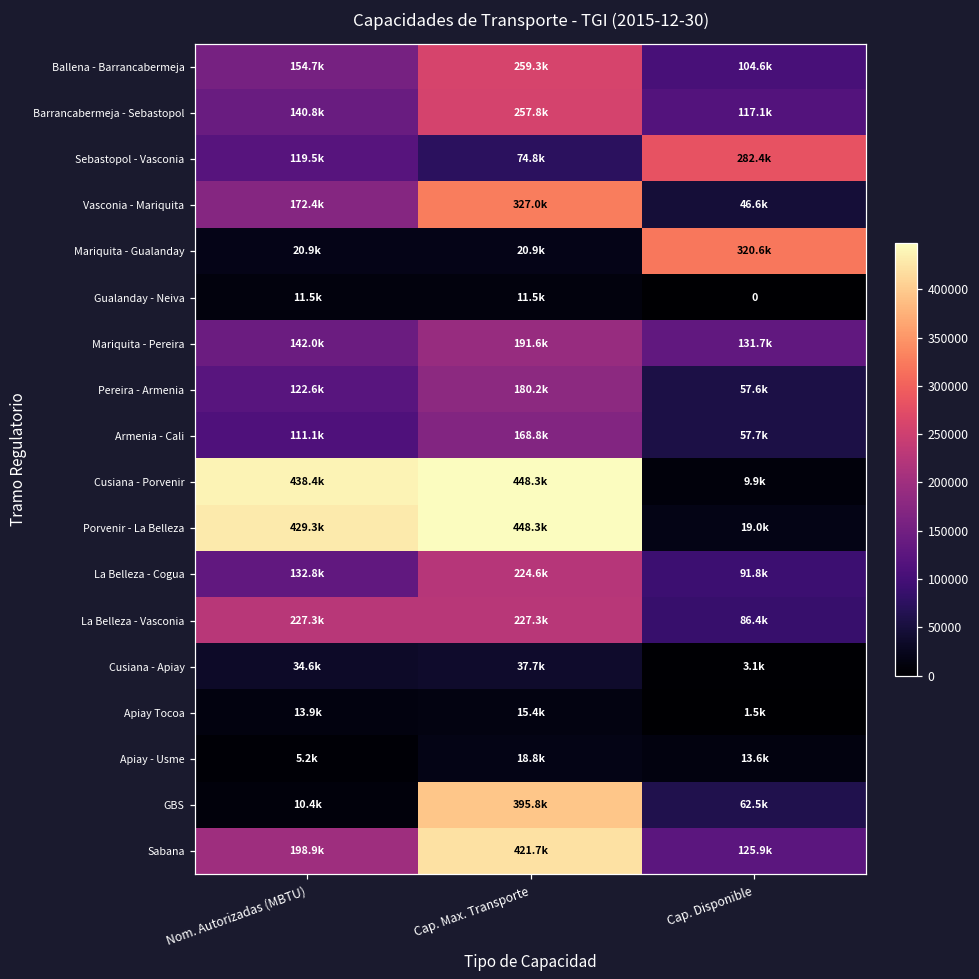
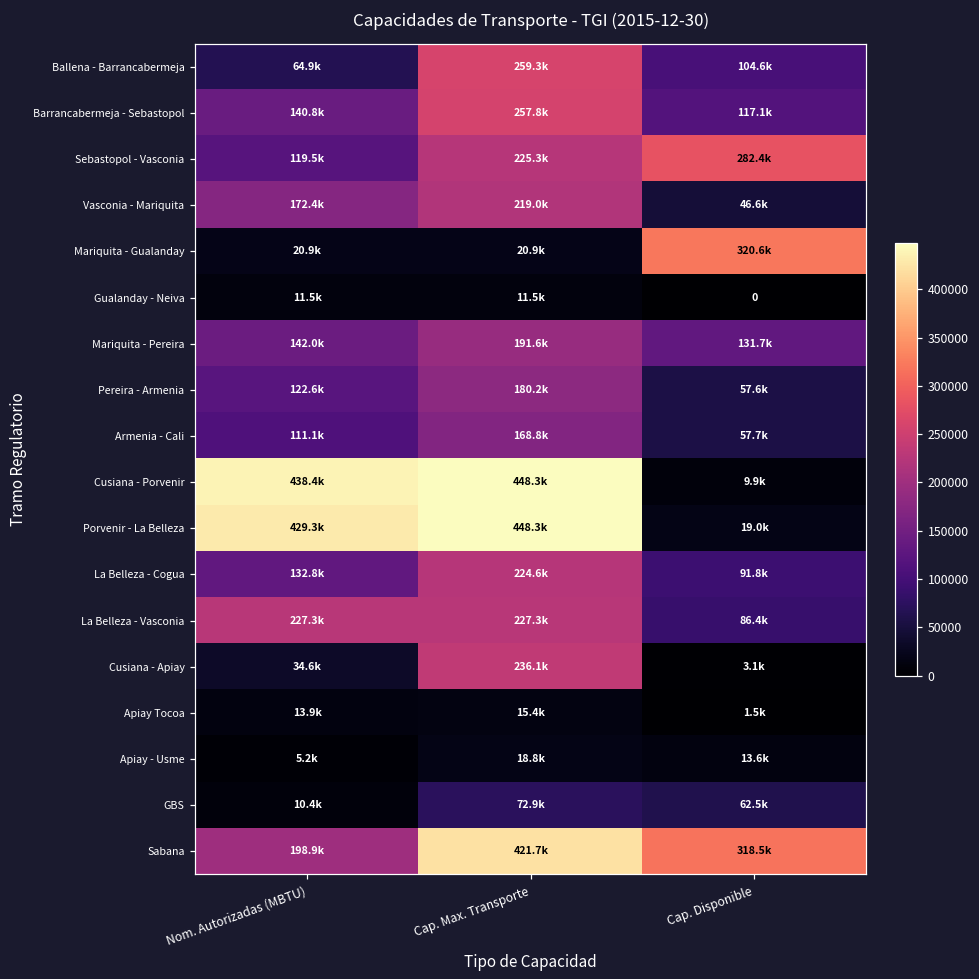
Ballena - Barrancabermeja, Nom. Autorizadas (MBTU): 154.7k -> 64.9k
Sebastopol - Vasconia, Cap. Max. Transporte: 74.8k -> 225.3k
Vasconia - Mariquita, Cap. Max. Transporte: 327.0k -> 219.0k
Cusiana - Apiay, Cap. Max. Transporte: 37.7k -> 236.1k
GBS, Cap. Max. Transporte: 395.8k -> 72.9k
Sabana, Cap. Disponible: 125.9k -> 318.5k
